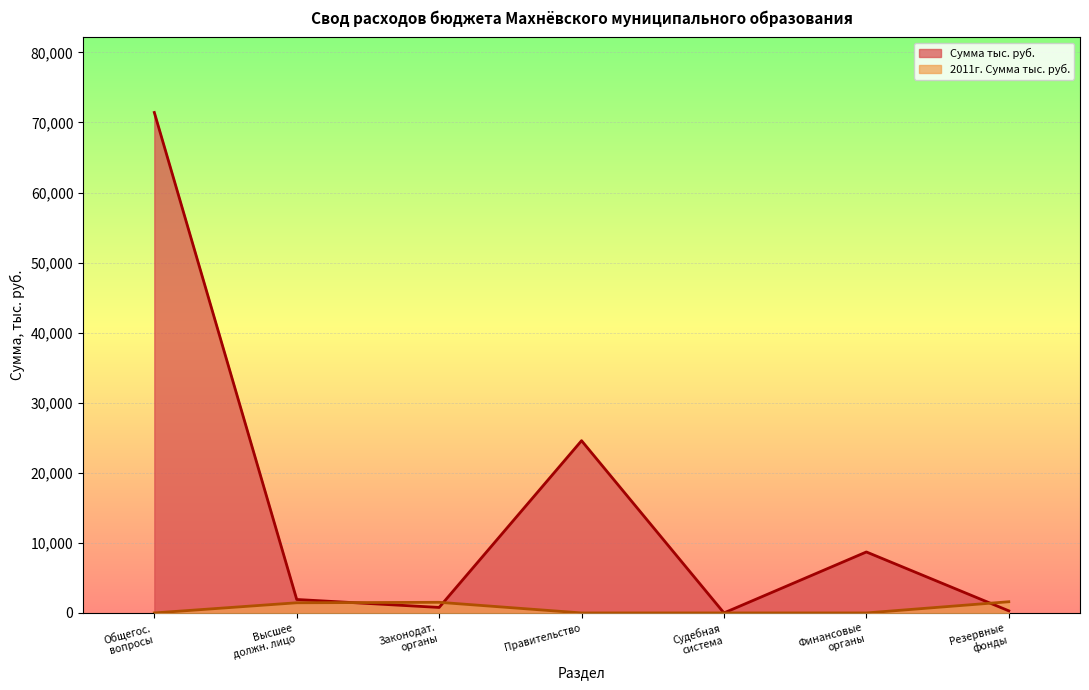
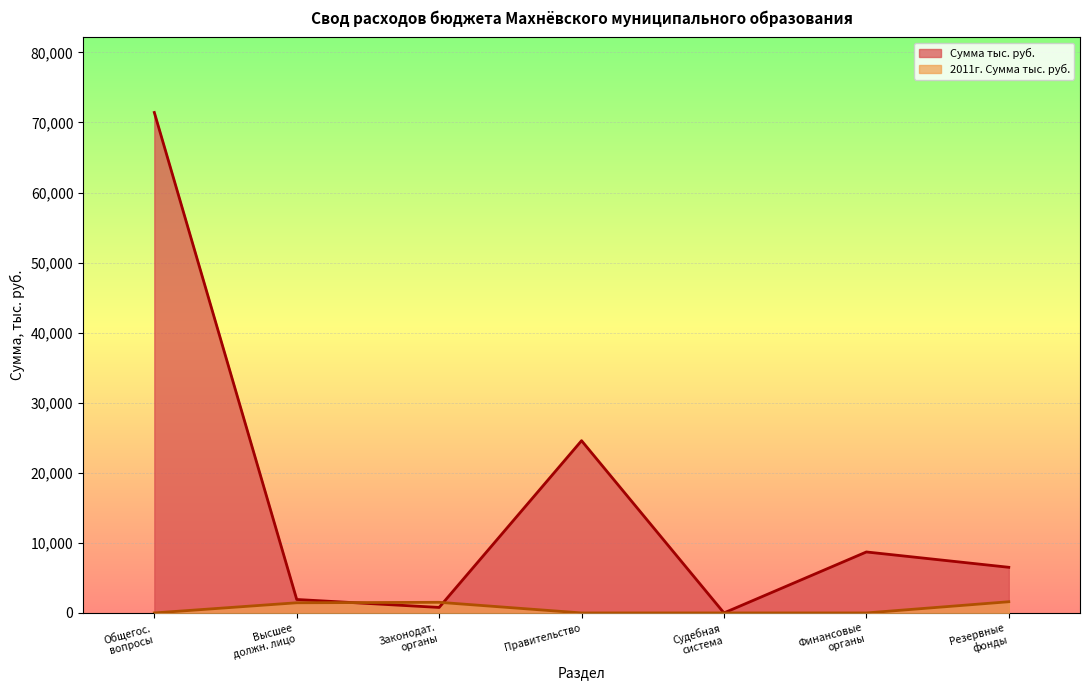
Сумма тыс. руб., Резервные фонды: 0 -> 7,000
